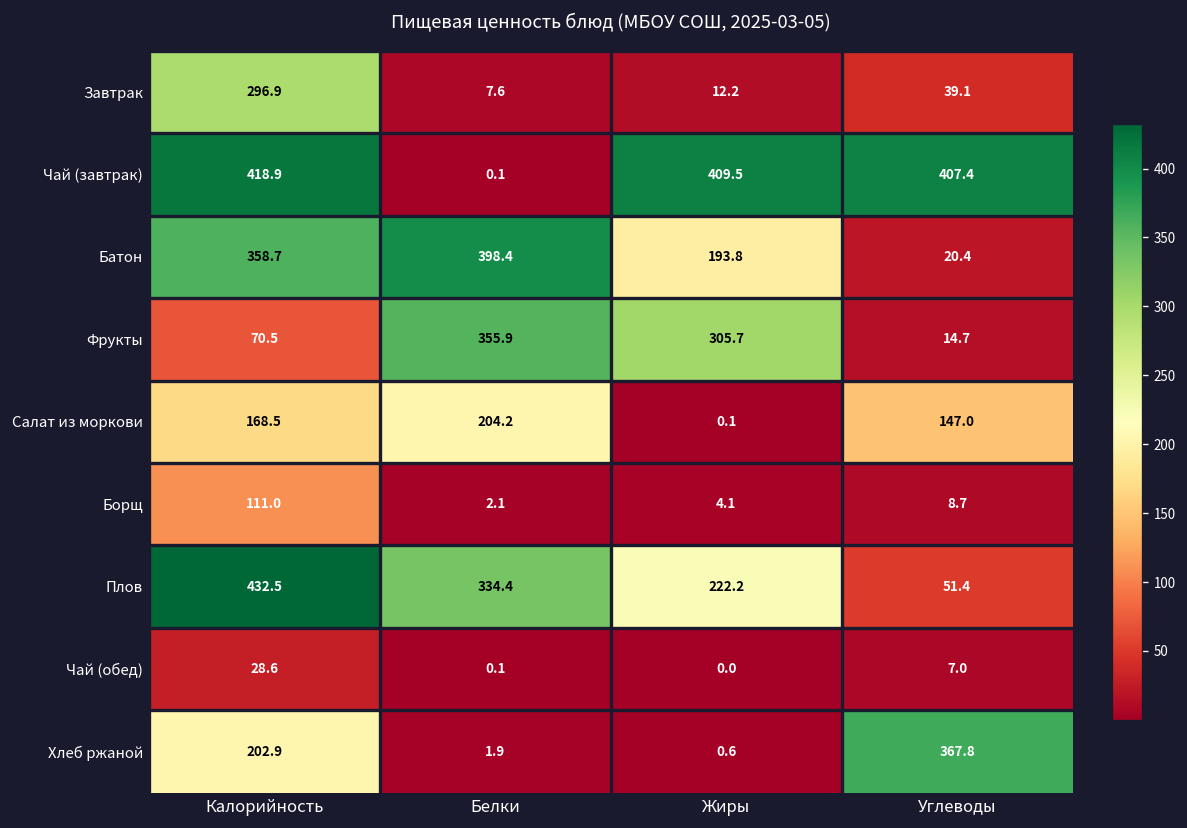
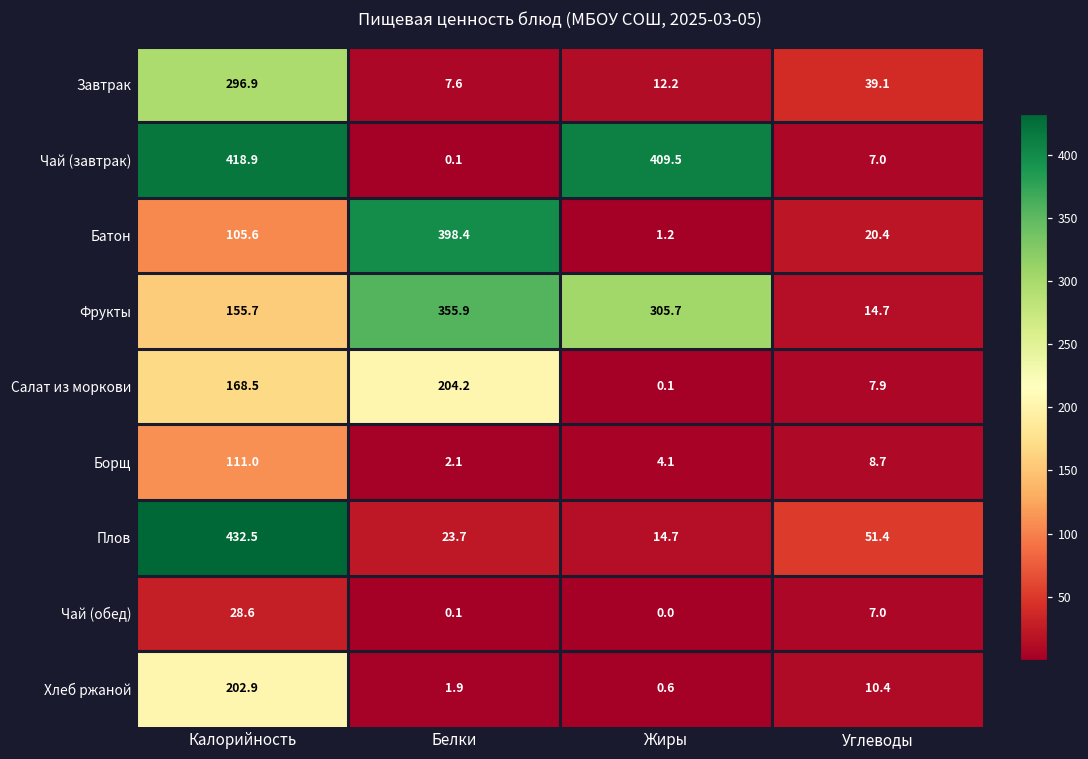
Чай (завтрак), Углеводы: 407.4 -> 7.0
Батон, Калорийность: 358.7 -> 105.6
Батон, Жиры: 193.8 -> 1.2
Фрукты, Калорийность: 70.5 -> 155.7
Салат из моркови, Углеводы: 147.0 -> 7.9
Плов, Белки: 334.4 -> 23.7
Плов, Жиры: 222.2 -> 14.7
Хлеб ржаной, Углеводы: 367.8 -> 10.4
